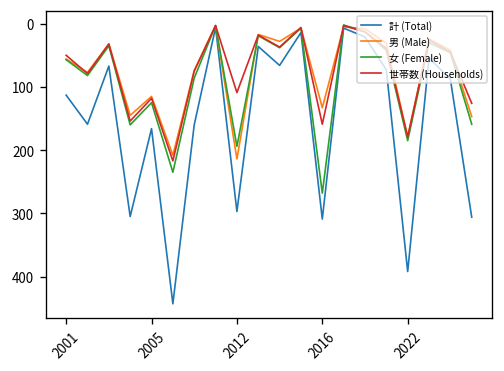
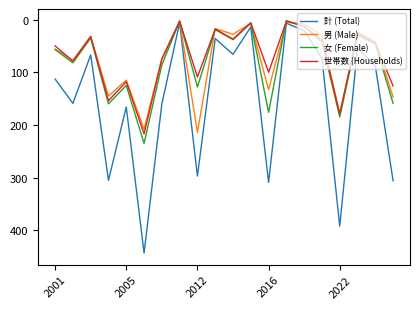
女 (Female), 2012: 190 -> 130
女 (Female), 2016: 270 -> 180
世帯数 (Households), 2016: 160 -> 100
